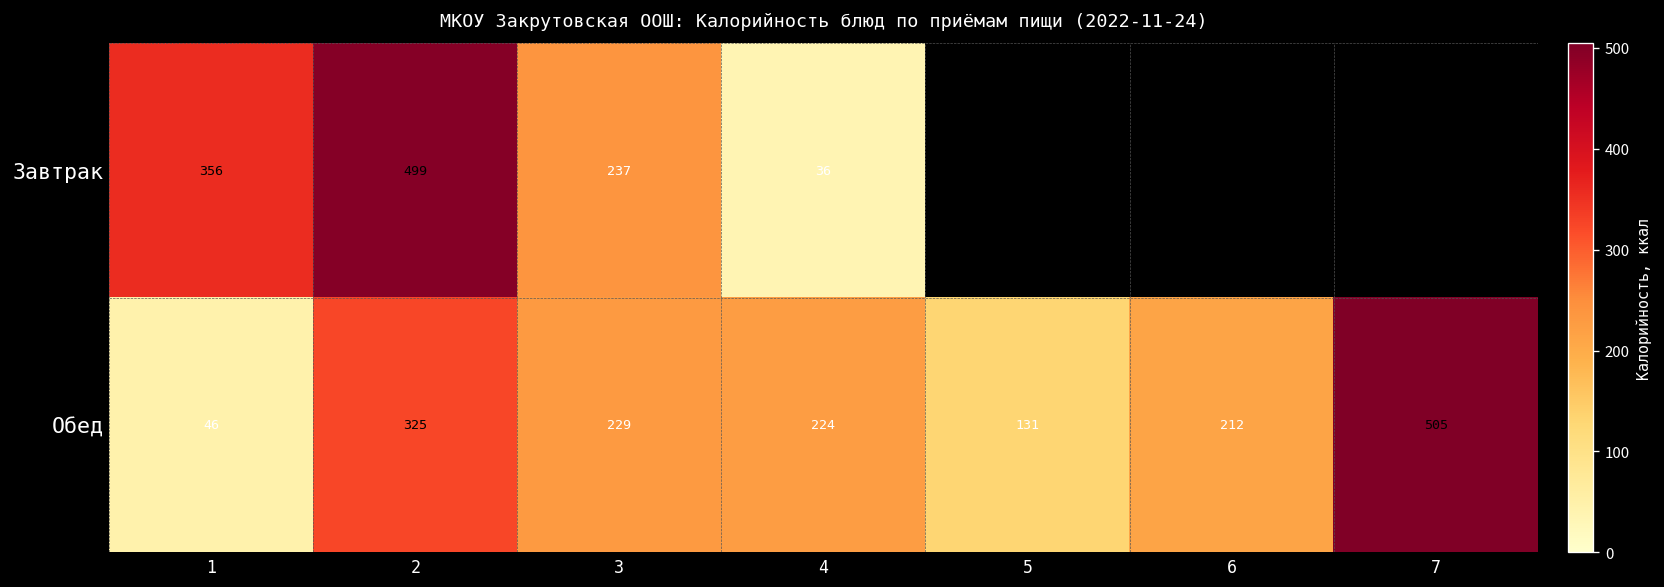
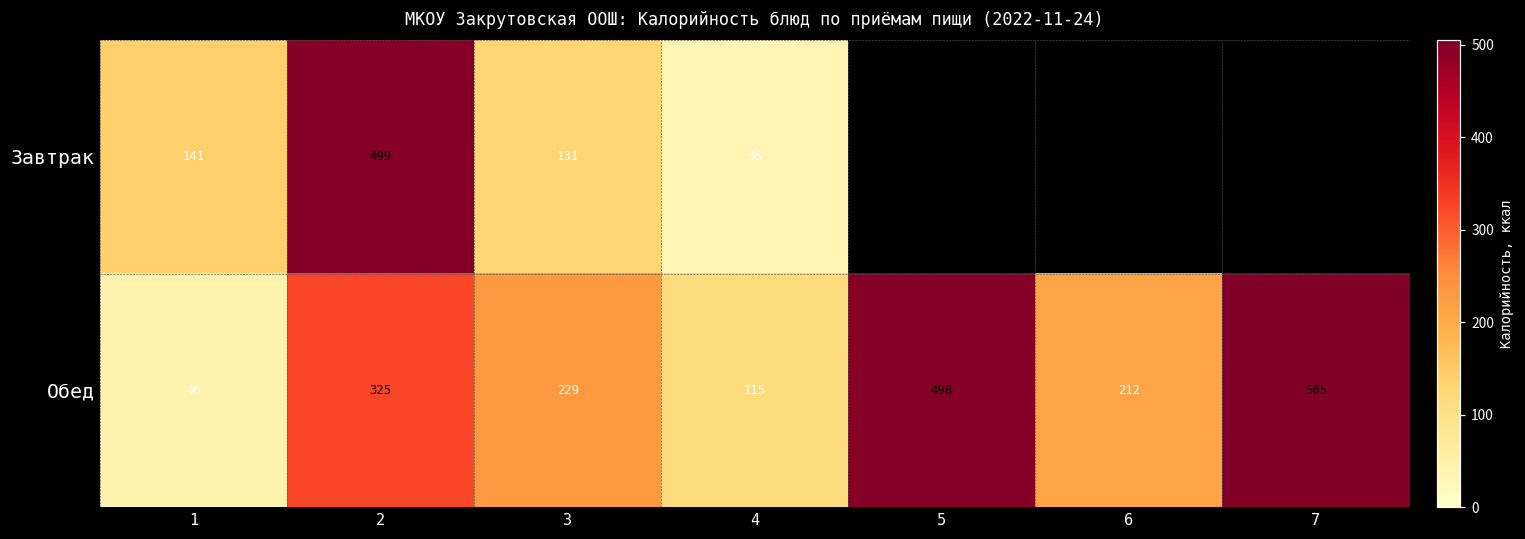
Завтрак, 1: 356 -> 141
Завтрак, 3: 237 -> 131
Обед, 4: 224 -> 115
Обед, 5: 131 -> 498
